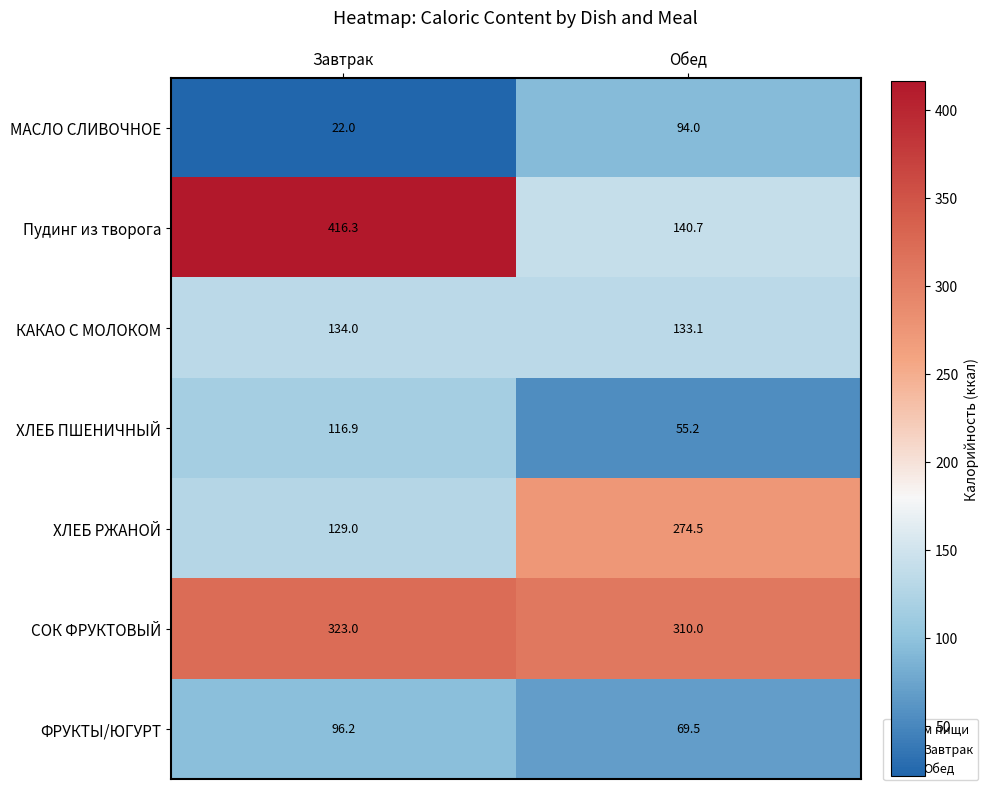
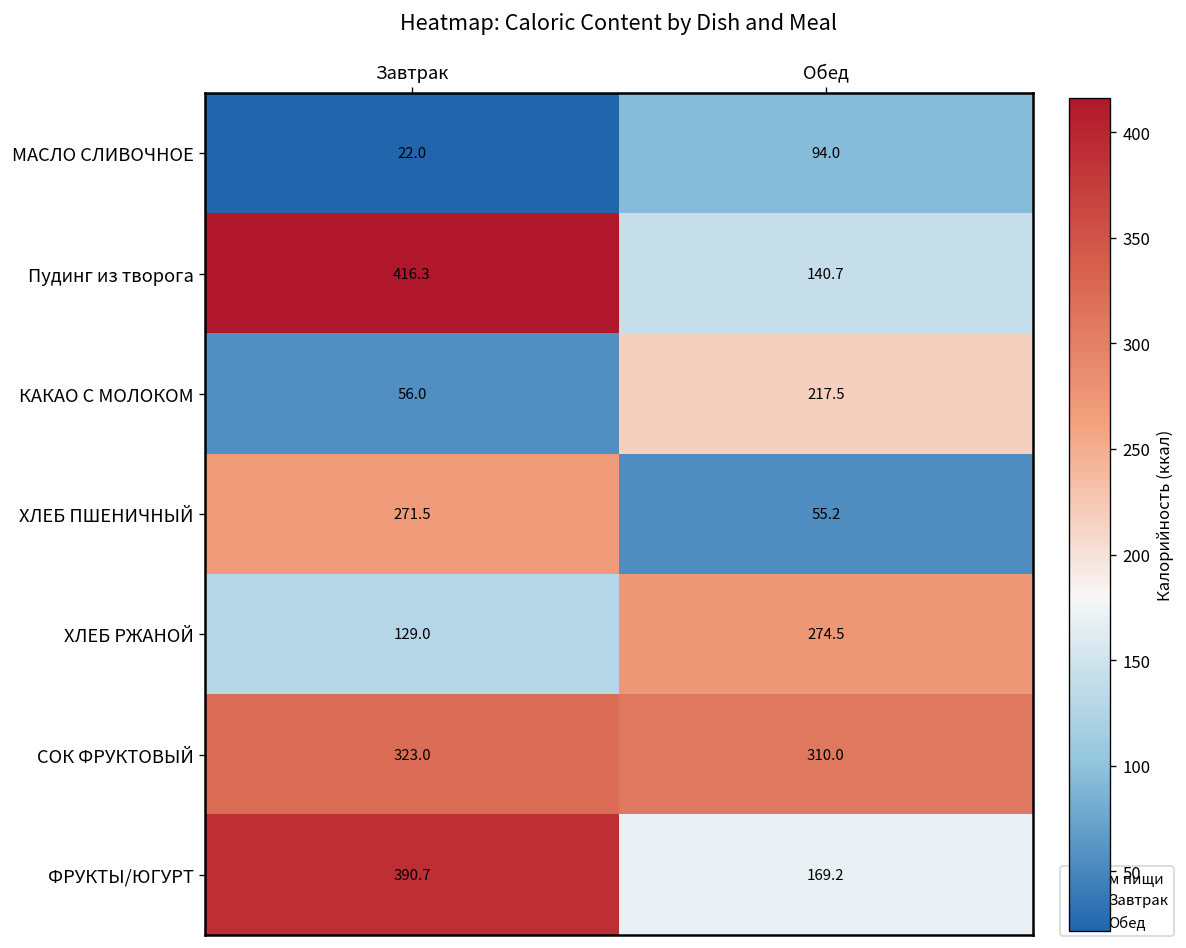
КАКАО С МОЛОКОМ, Завтрак: 134.0 -> 56.0
КАКАО С МОЛОКОМ, Обед: 133.1 -> 217.5
ХЛЕБ ПШЕНИЧНЫЙ, Завтрак: 116.9 -> 271.5
ФРУКТЫ/ЮГУРТ, Завтрак: 96.2 -> 390.7
ФРУКТЫ/ЮГУРТ, Обед: 69.5 -> 169.2
